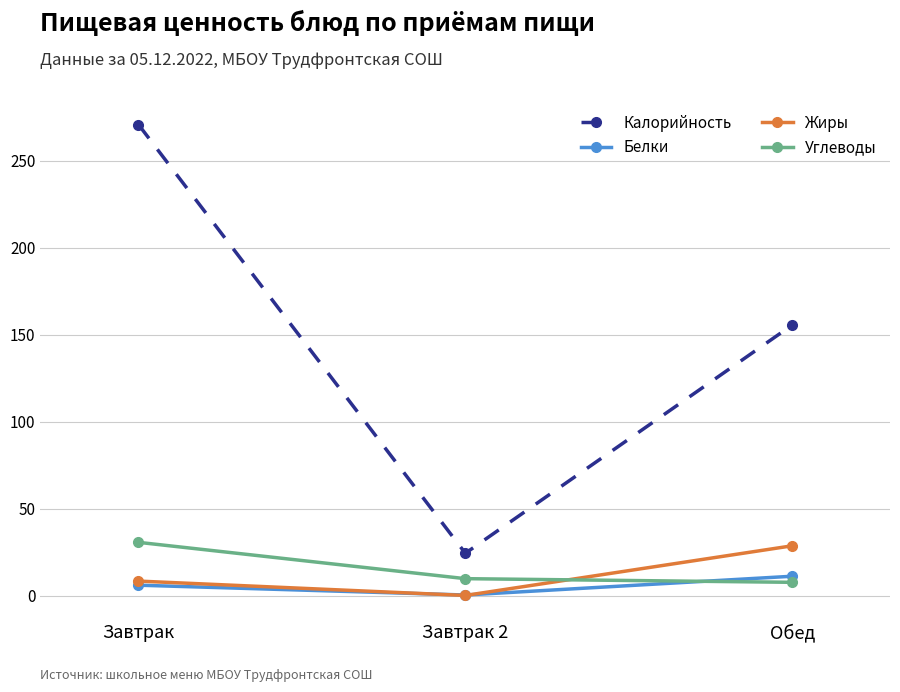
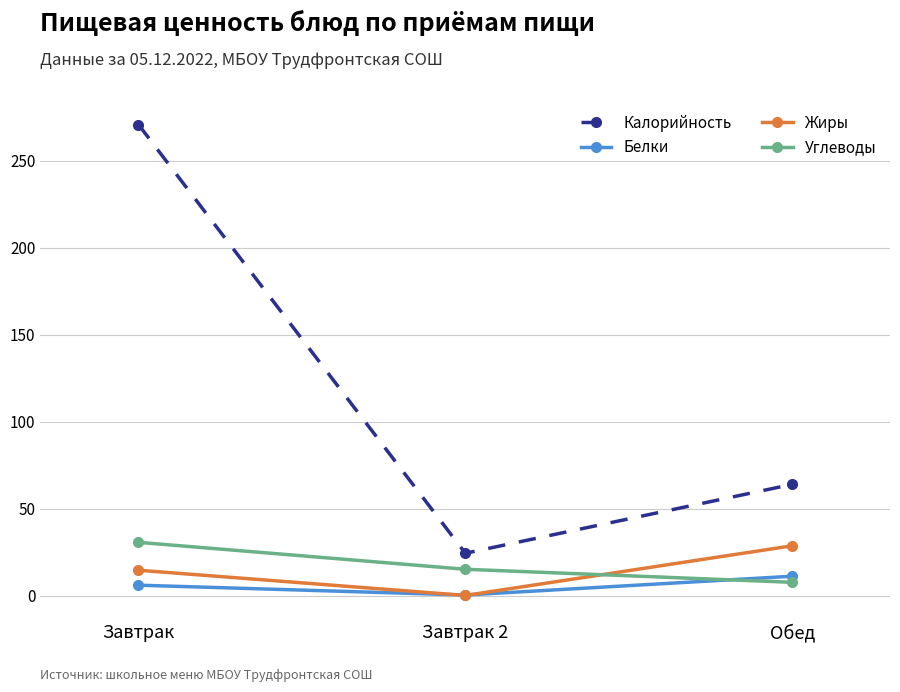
Жиры, Завтрак: 8 -> 15
Углеводы, Завтрак 2: 10 -> 15
Калорийность, Обед: 156 -> 64
